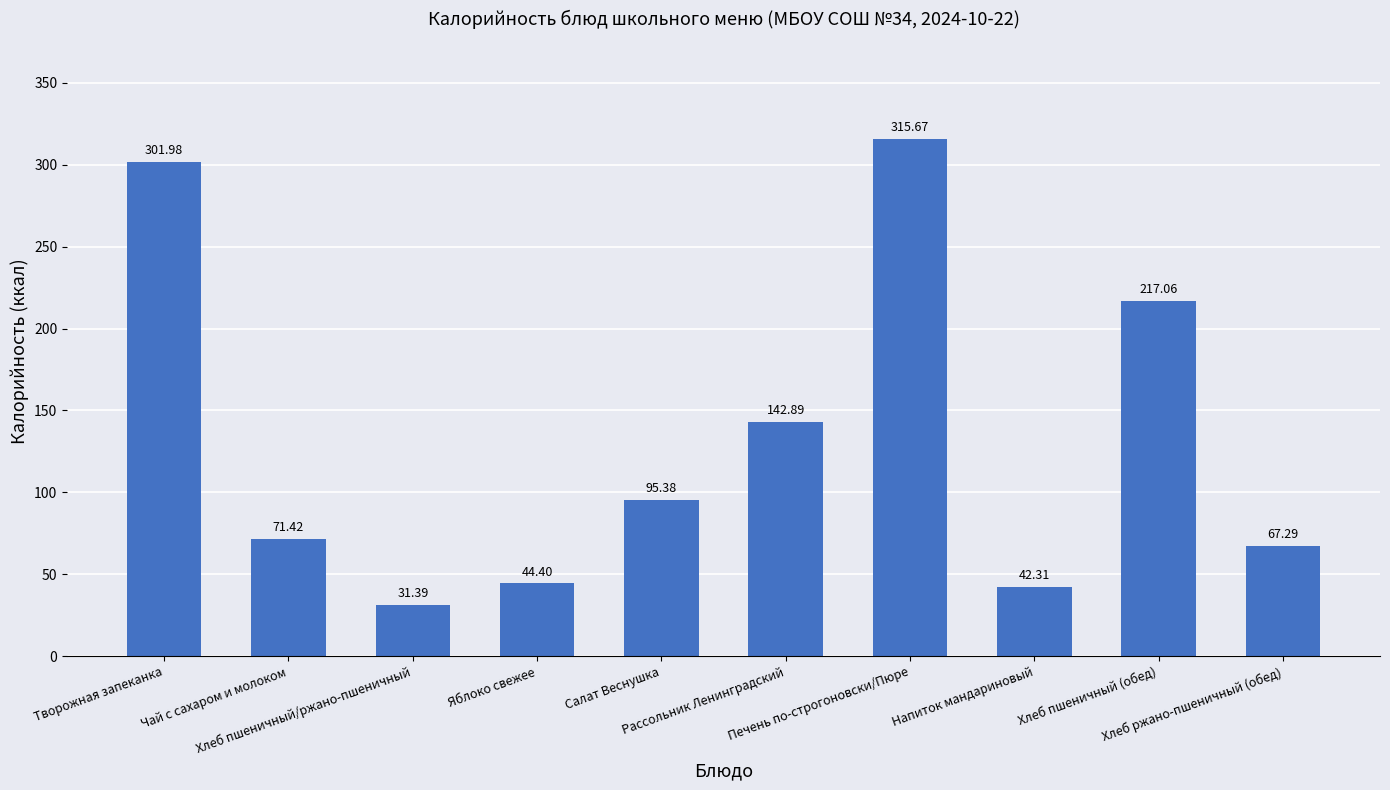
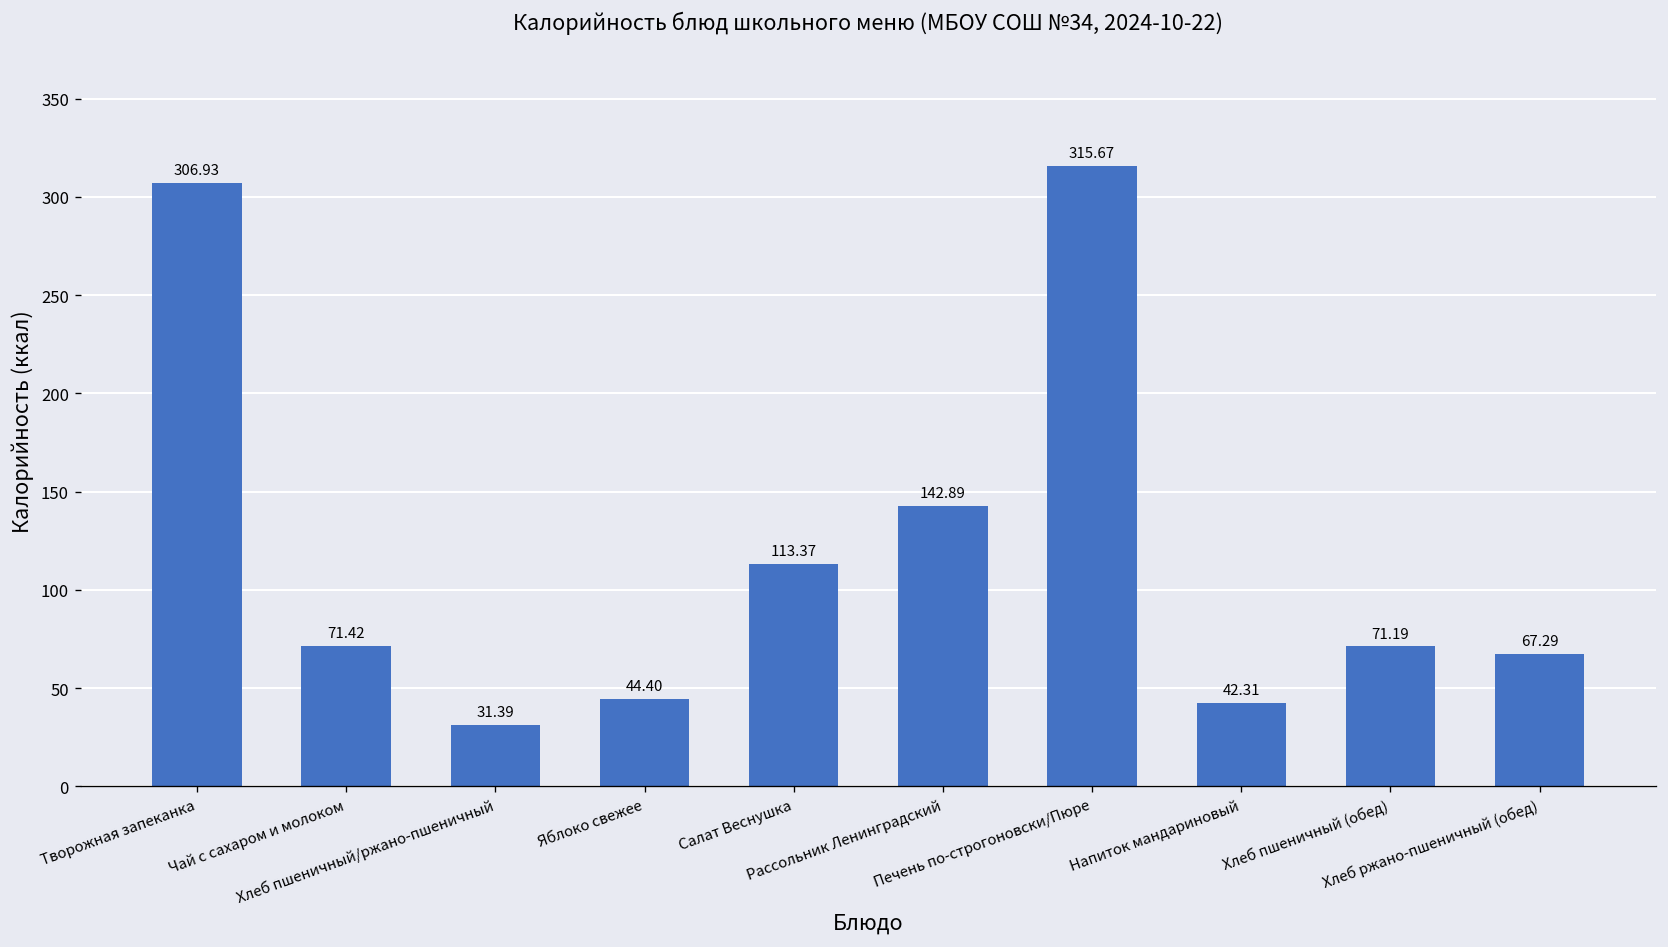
Творожная запеканка: 301.98 -> 306.93
Салат Веснушка: 95.38 -> 113.37
Хлеб пшеничный (обед): 217.06 -> 71.19
